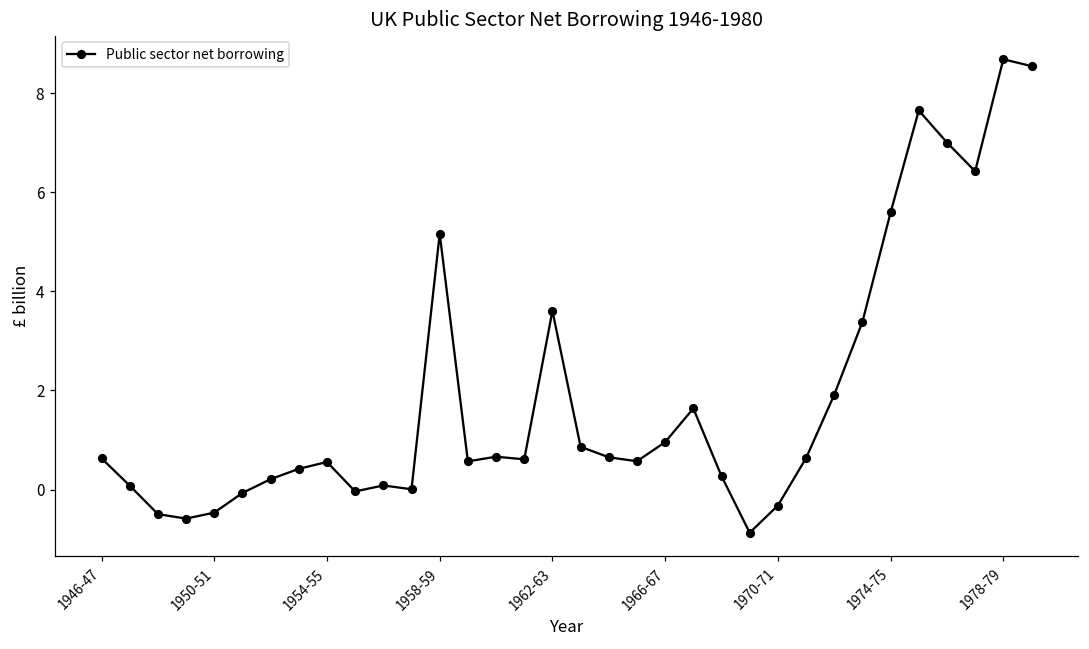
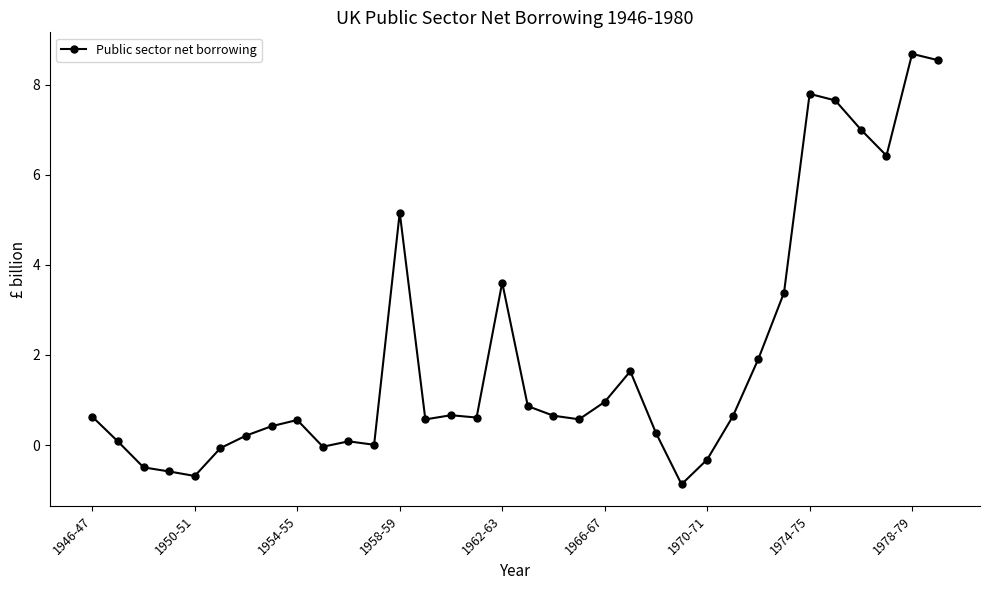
1950-51: -0.5 -> -0.7
1974-75: 5.6 -> 7.8
